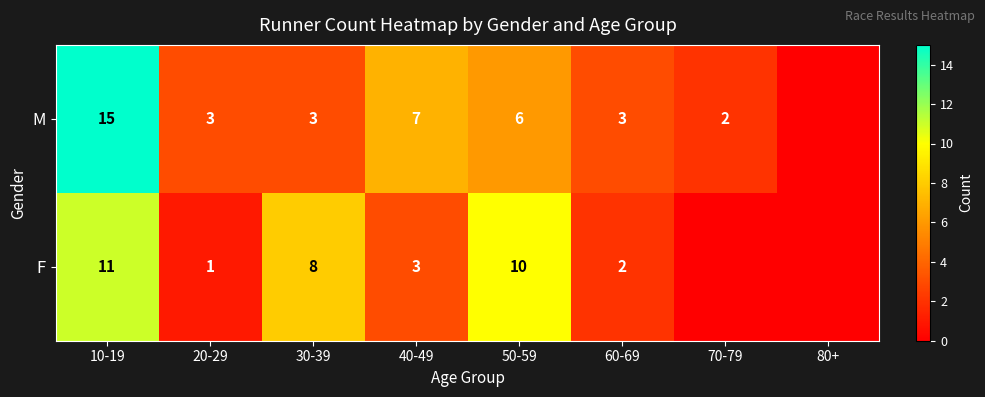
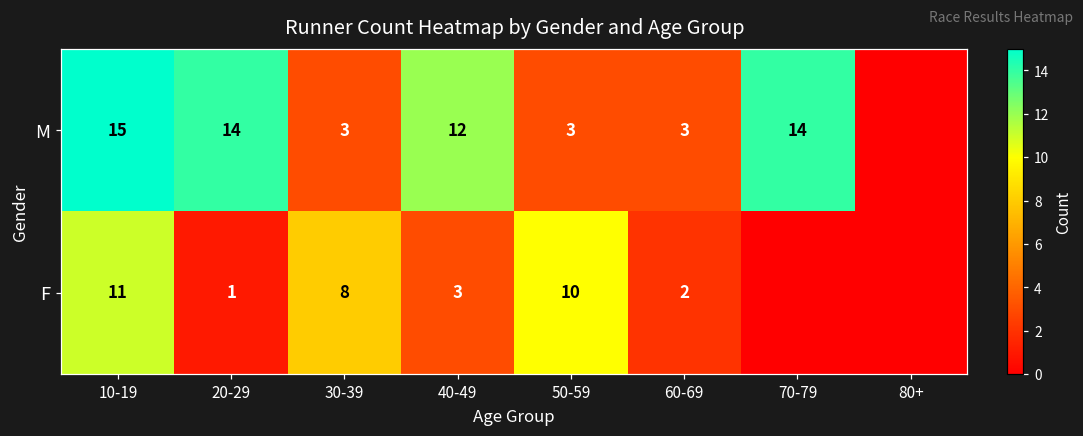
M, 20-29: 3 -> 14
M, 40-49: 7 -> 12
M, 50-59: 6 -> 3
M, 70-79: 2 -> 14
